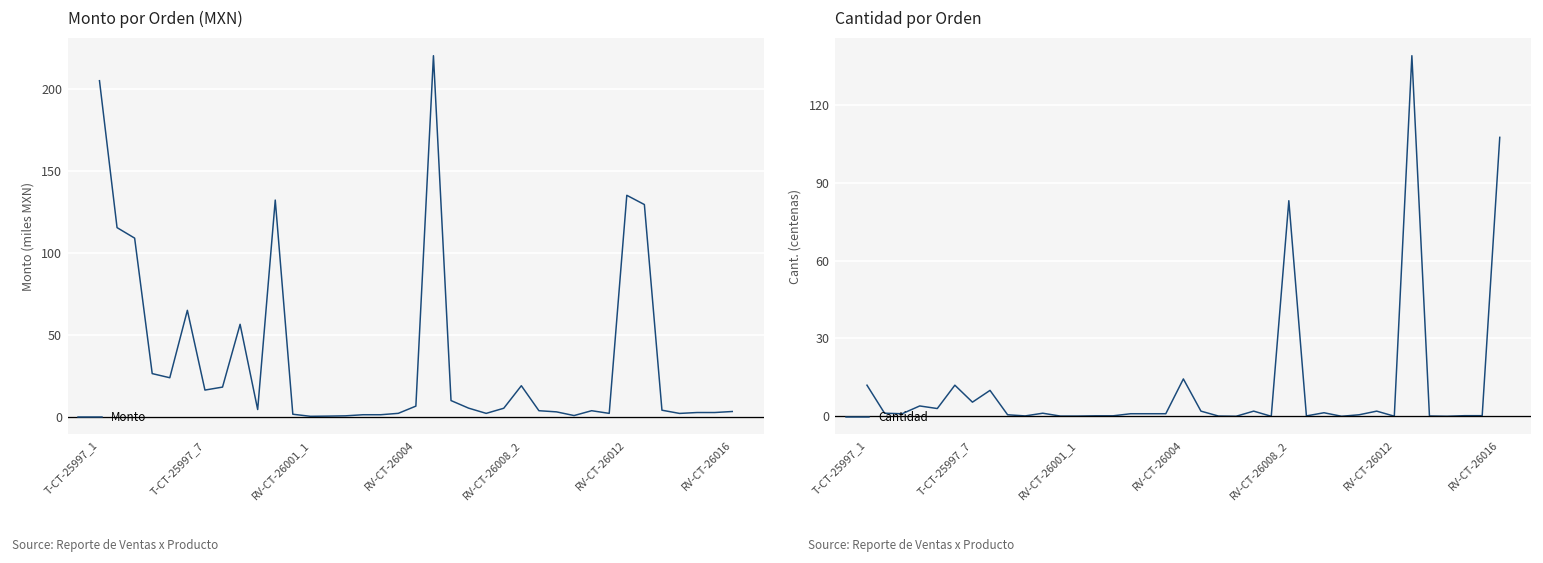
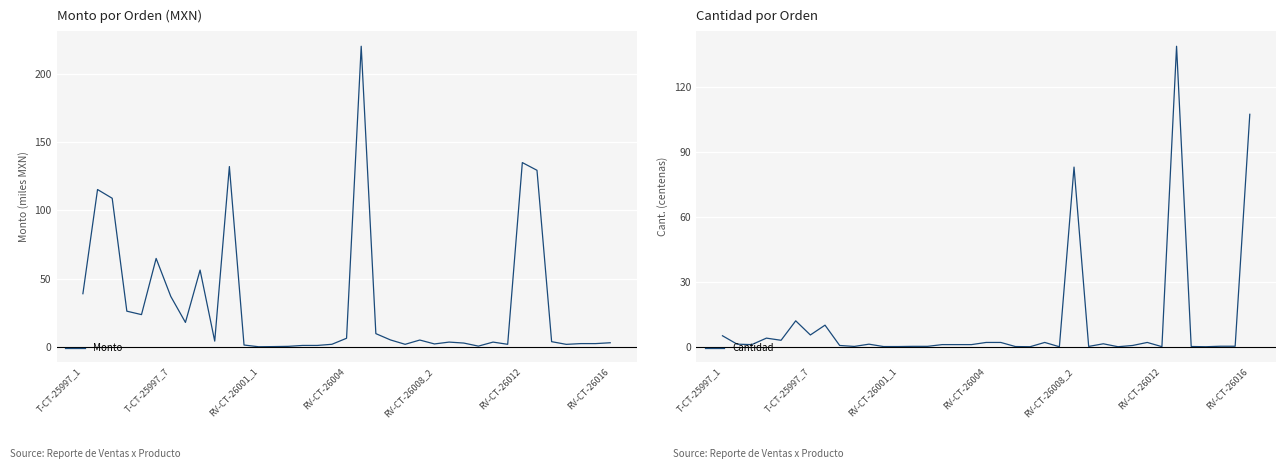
Monto por Orden (MXN), T-CT-25997_1: 205 -> 39
Monto por Orden (MXN), T-CT-25997_7: 16 -> 37
Monto por Orden (MXN), RV-CT-26008_2: 19 -> 2
Cantidad por Orden, T-CT-25997_1: 12 -> 5
Cantidad por Orden, RV-CT-26004: 14 -> 2
